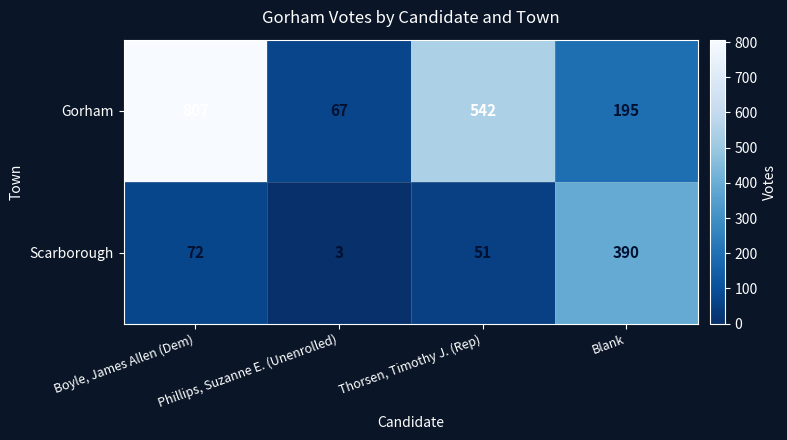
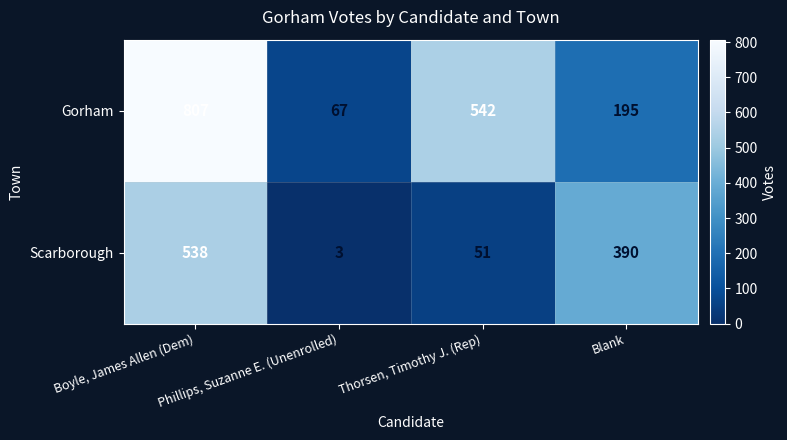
Scarborough, Boyle, James Allen (Dem): 72 -> 538
